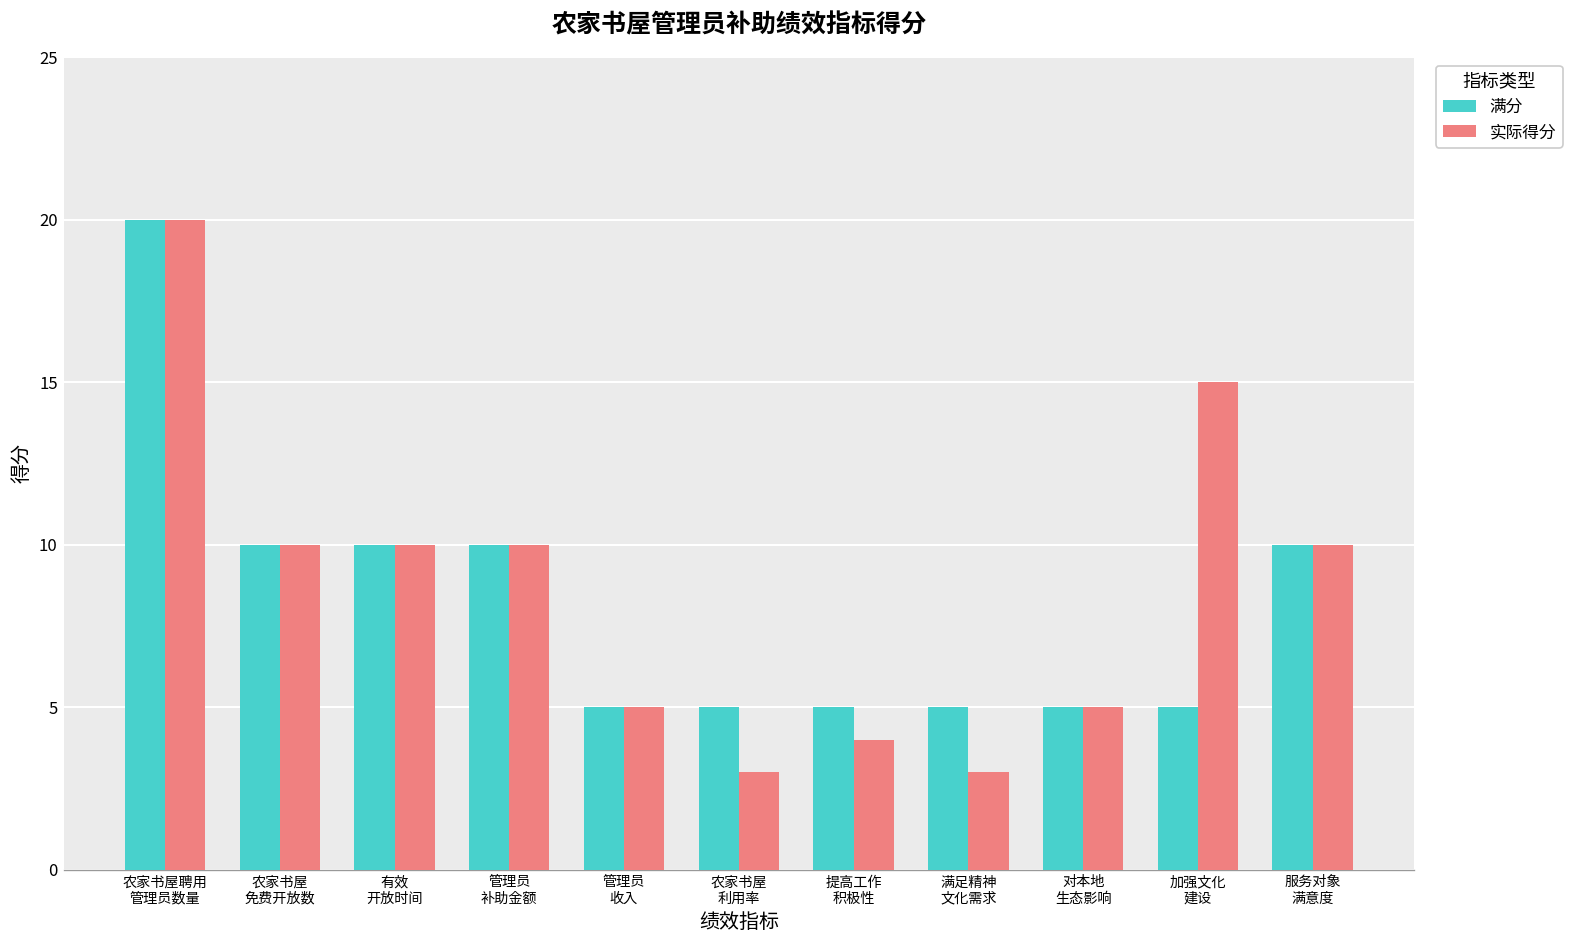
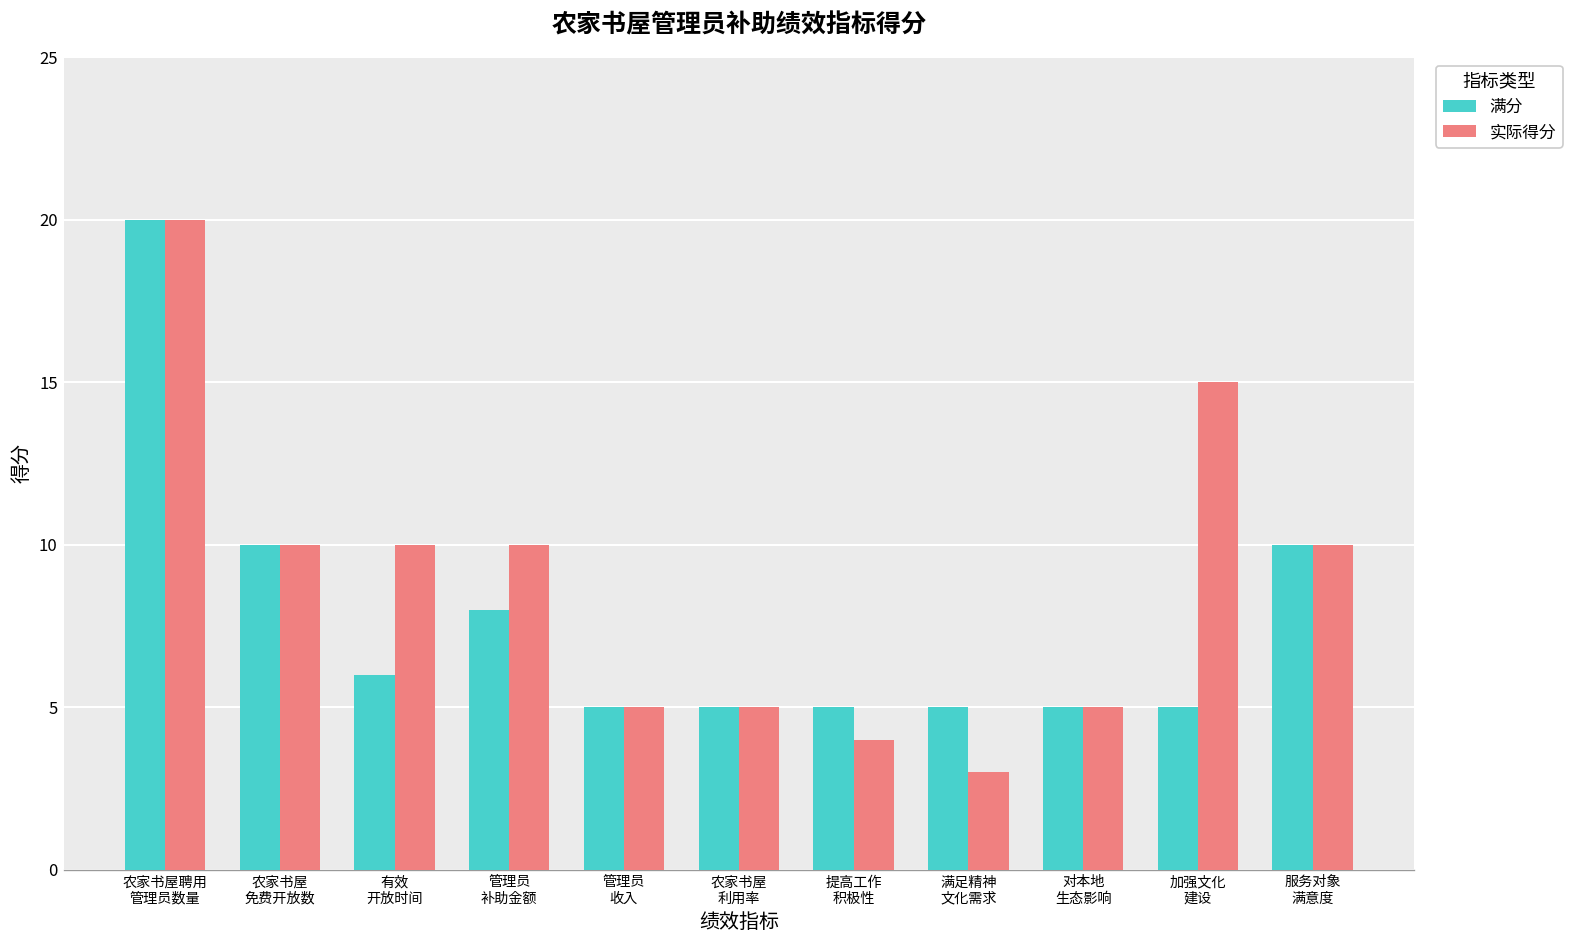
满分, 有效 开放时间: 10 -> 6
满分, 管理员 补助金额: 10 -> 8
实际得分, 农家书屋 利用率: 3 -> 5
